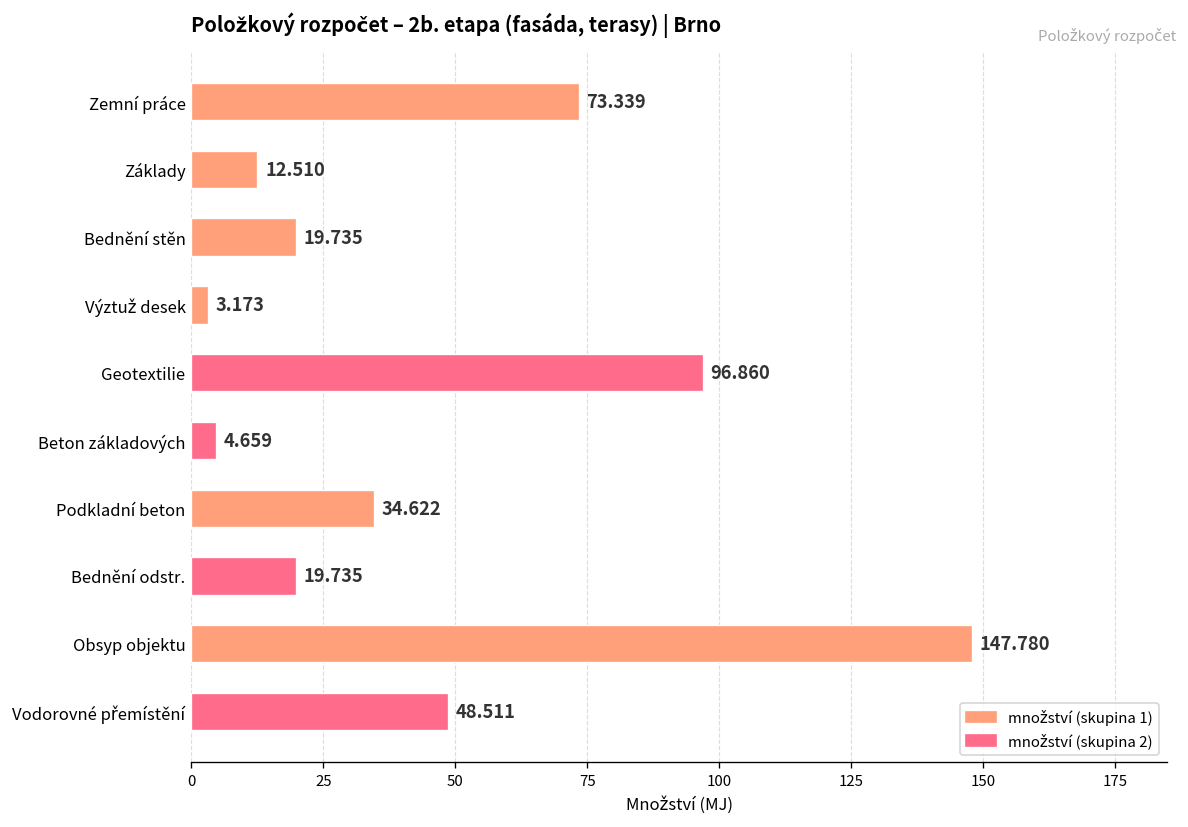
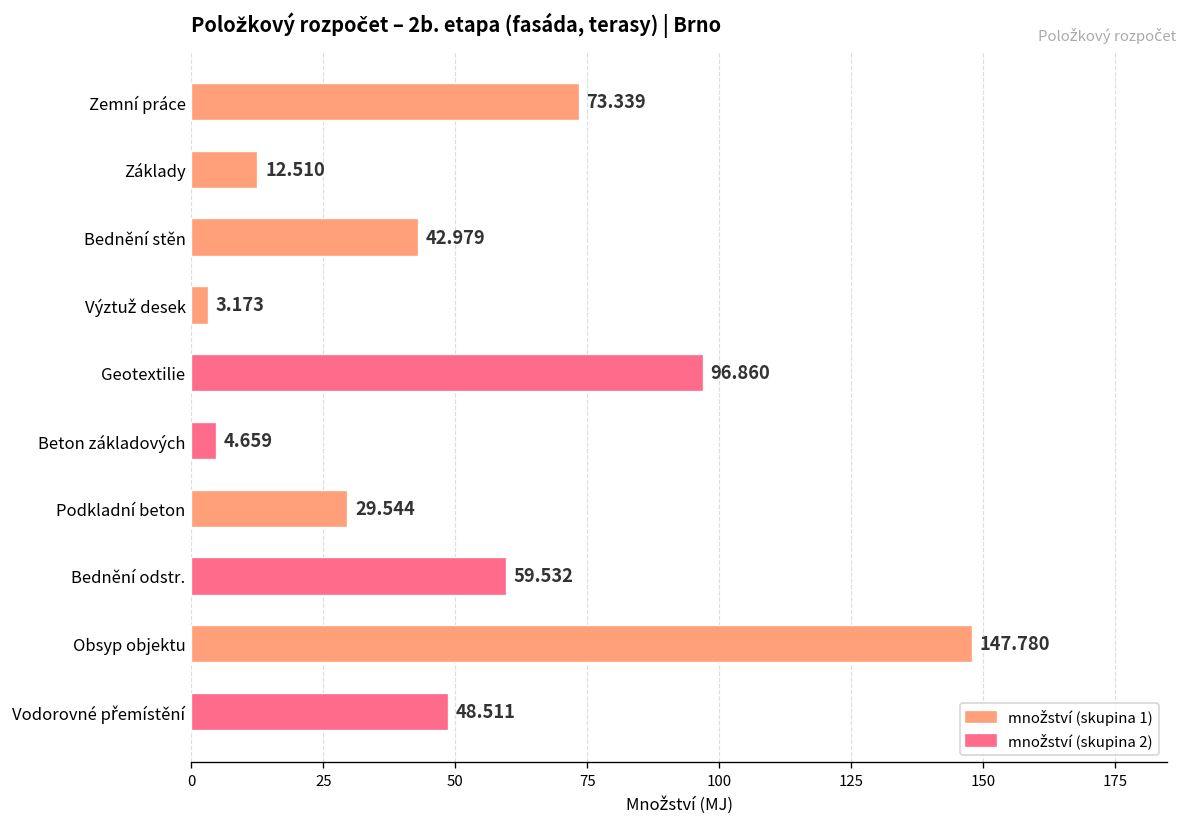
Bednění stěn: 19.735 -> 42.979
Podkladní beton: 34.622 -> 29.544
Bednění odstr.: 19.735 -> 59.532
